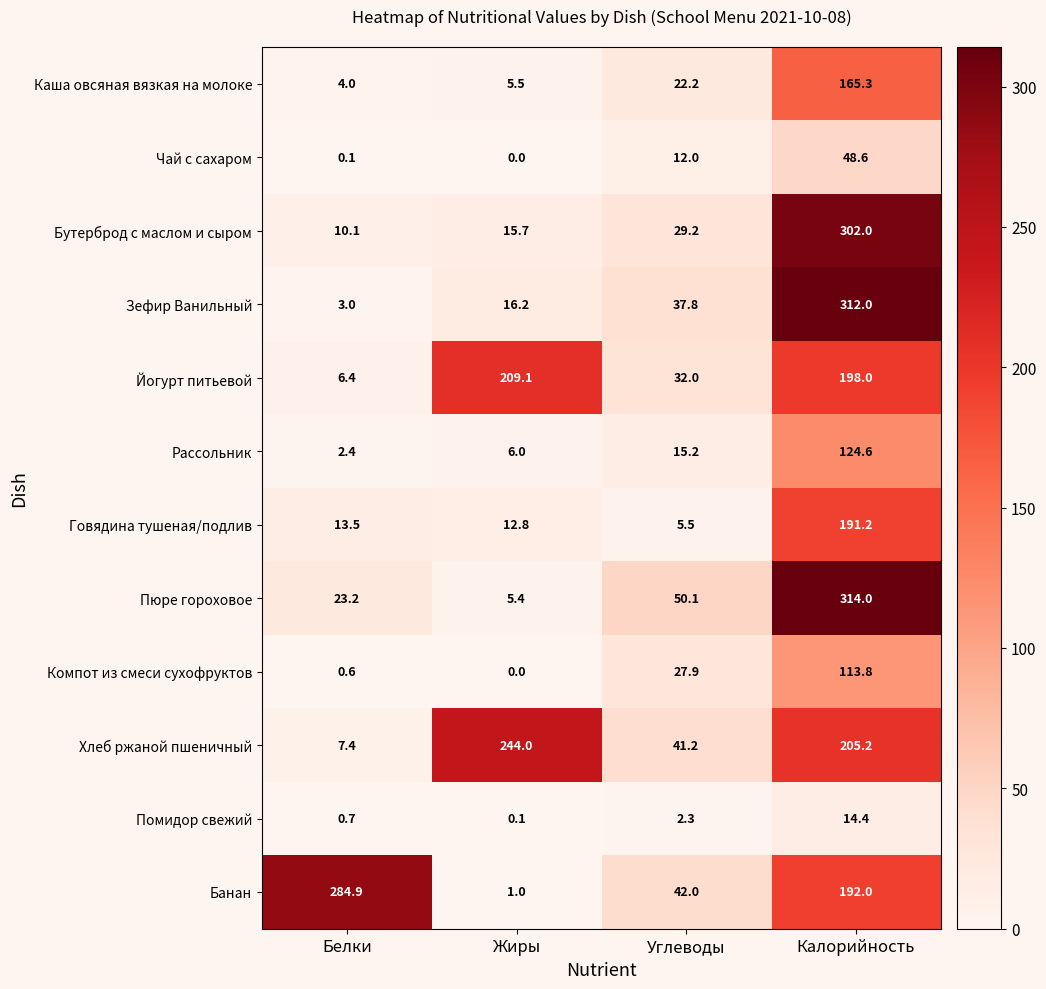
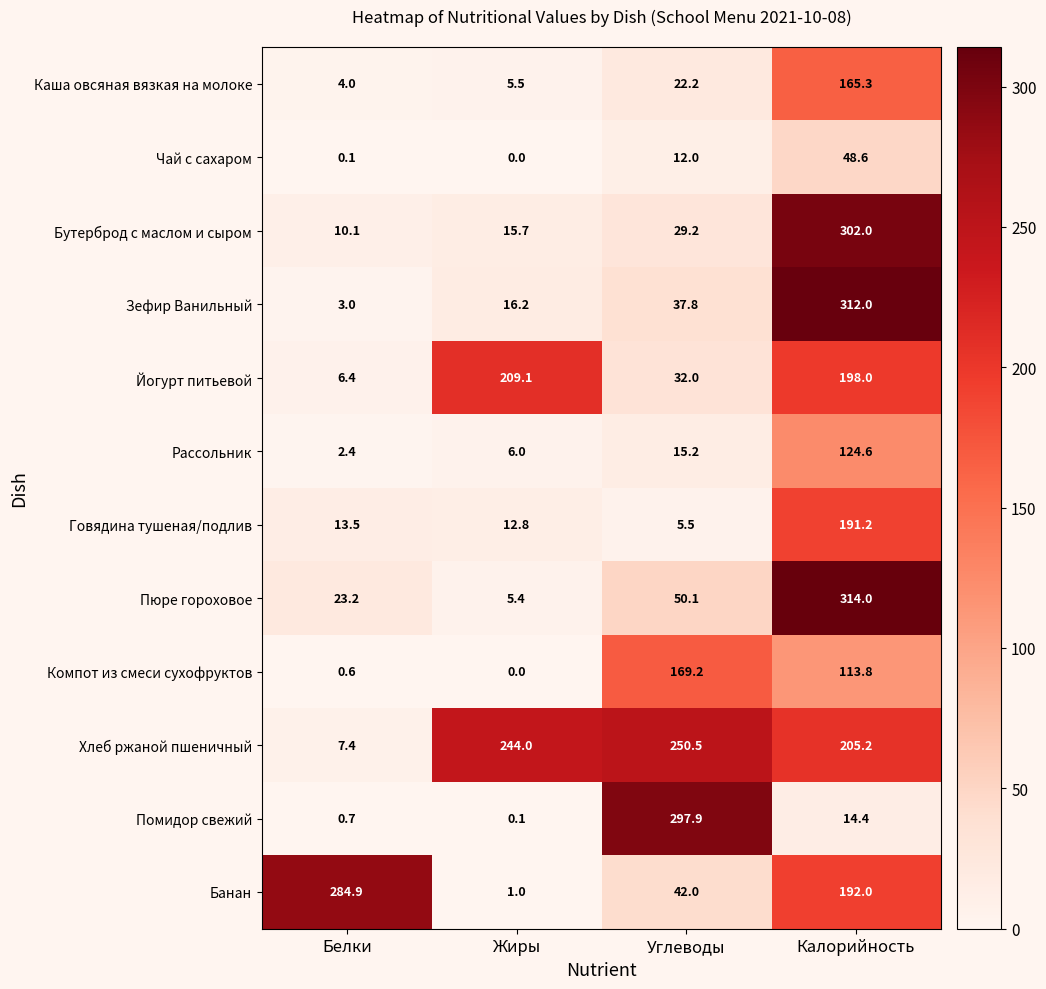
Компот из смеси сухофруктов, Углеводы: 27.9 -> 169.2
Хлеб ржаной пшеничный, Углеводы: 41.2 -> 250.5
Помидор свежий, Углеводы: 2.3 -> 297.9
